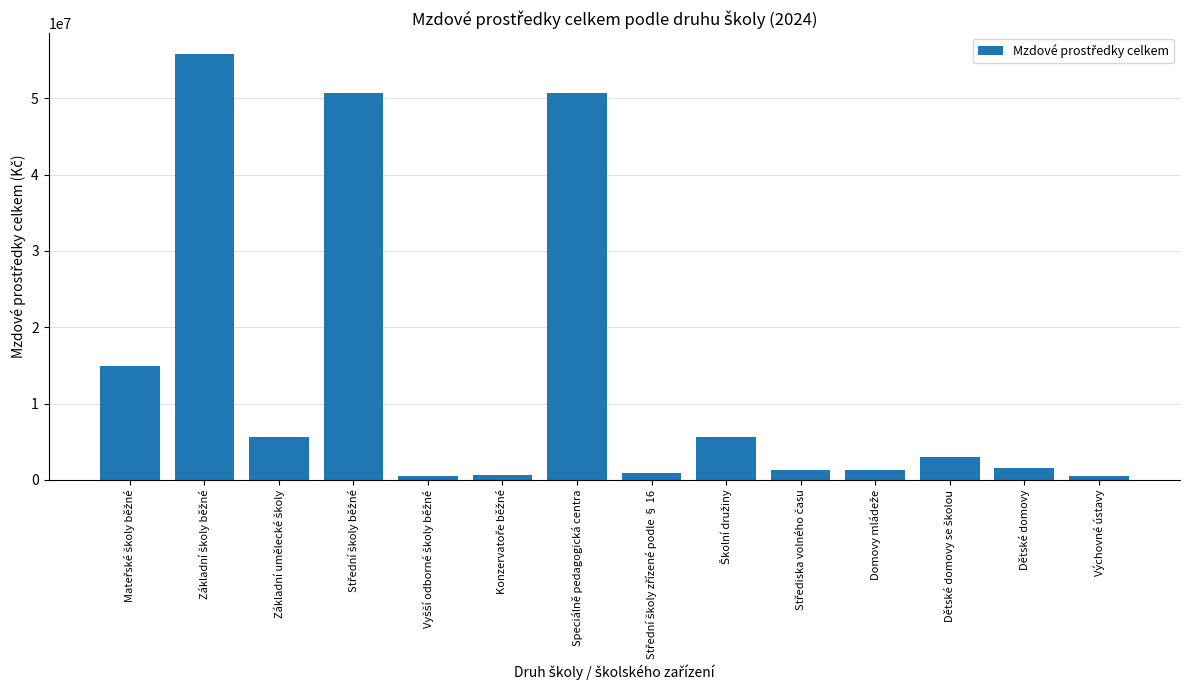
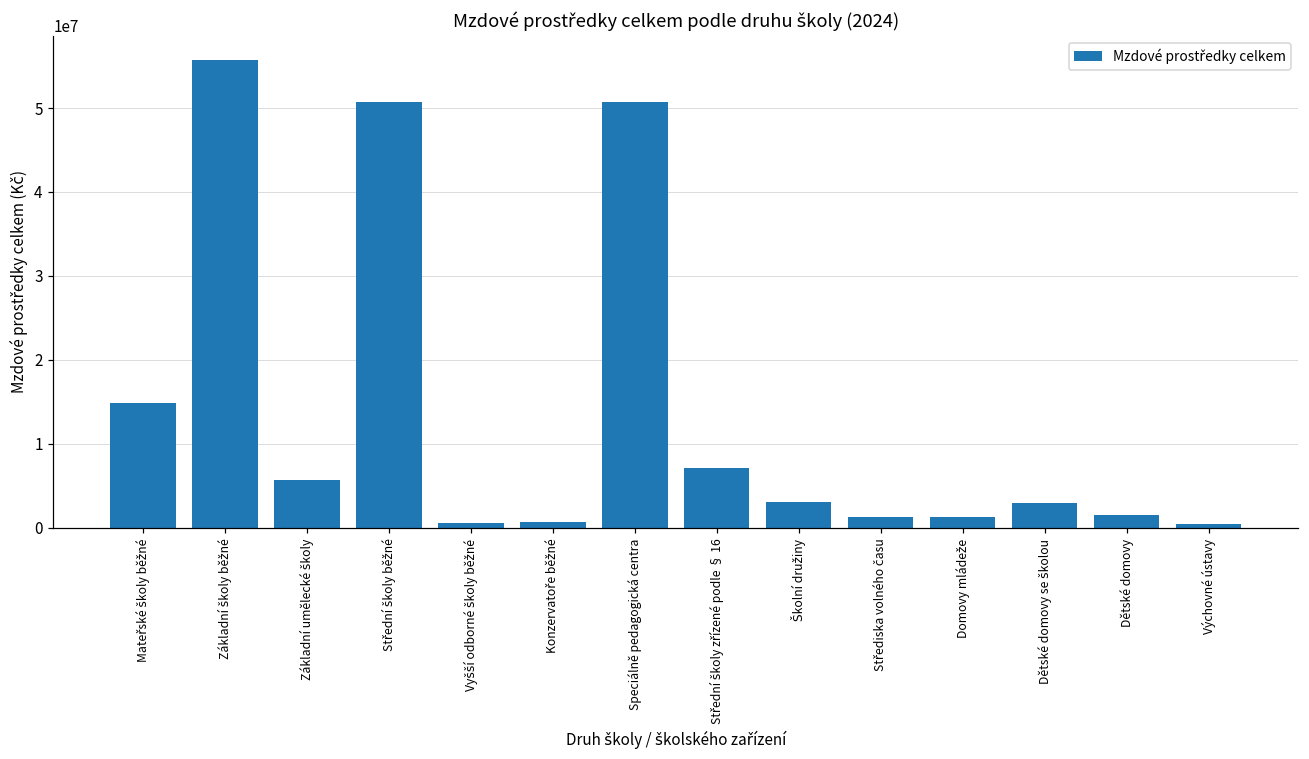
Střední školy zřízené podle § 16: 1000000 -> 7000000
Školní družiny: 6000000 -> 3000000
